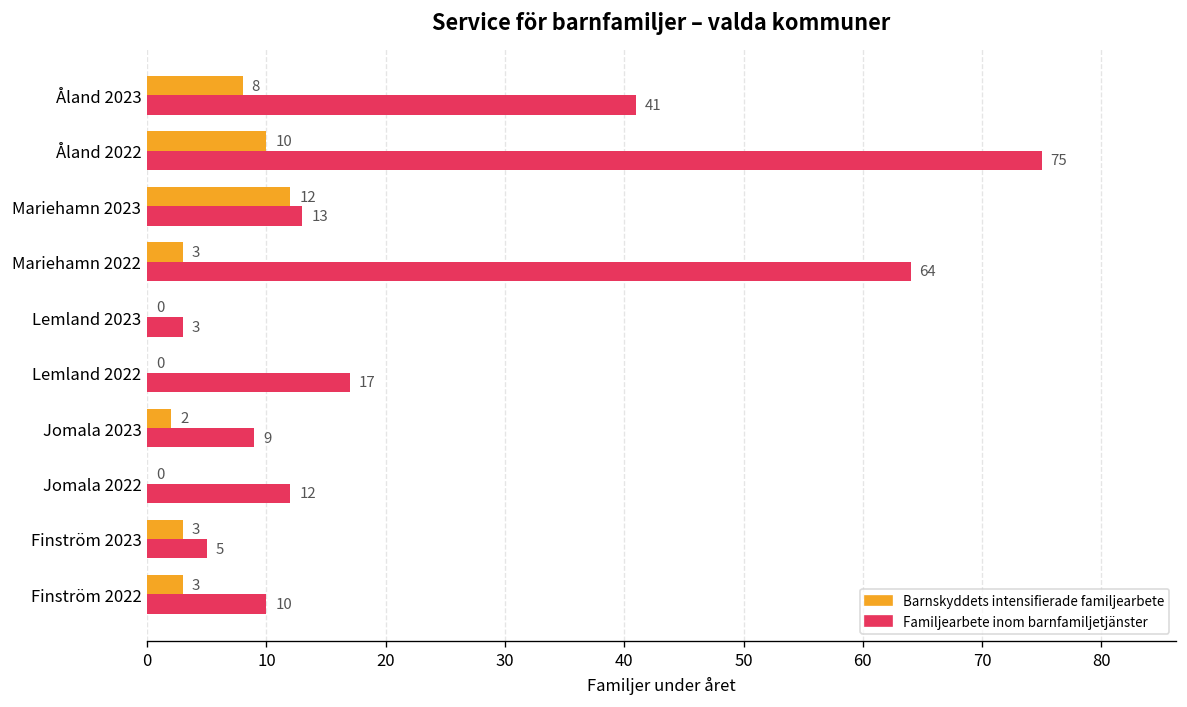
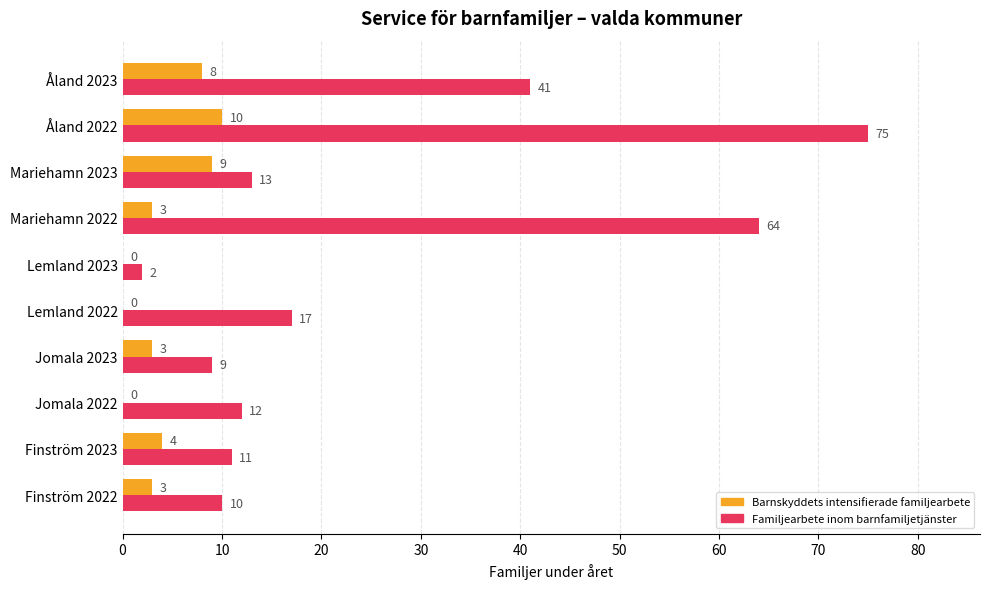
Barnskyddets intensifierade familjearbete, Mariehamn 2023: 12 -> 9
Familjearbete inom barnfamiljetjänster, Lemland 2023: 3 -> 2
Barnskyddets intensifierade familjearbete, Jomala 2023: 2 -> 3
Barnskyddets intensifierade familjearbete, Finström 2023: 3 -> 4
Familjearbete inom barnfamiljetjänster, Finström 2023: 5 -> 11
